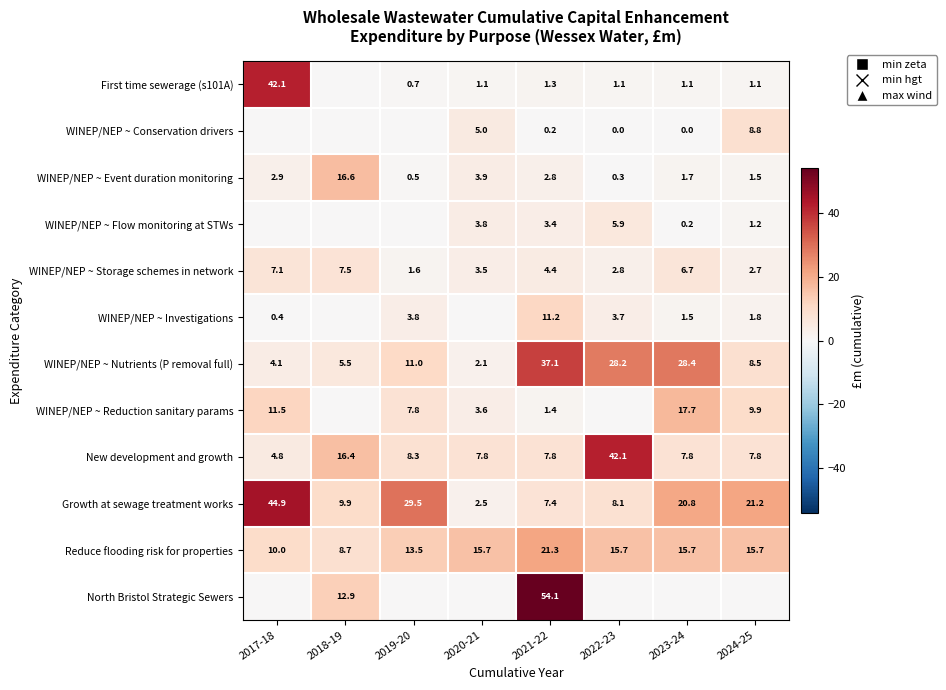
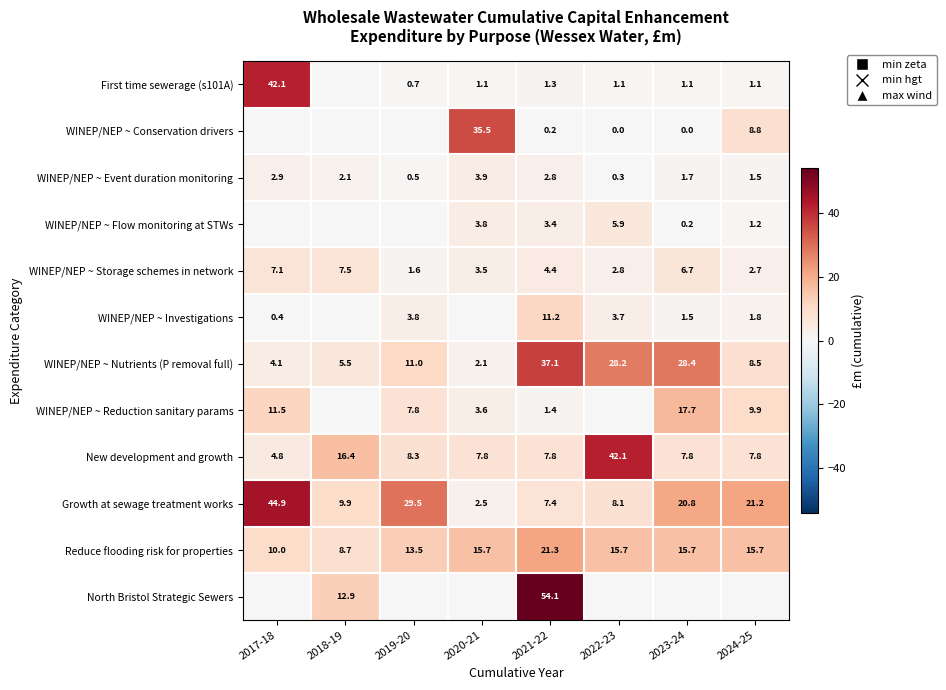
WINEP/NEP ~ Conservation drivers, 2020-21: 5.0 -> 35.5
WINEP/NEP ~ Event duration monitoring, 2018-19: 16.6 -> 2.1
